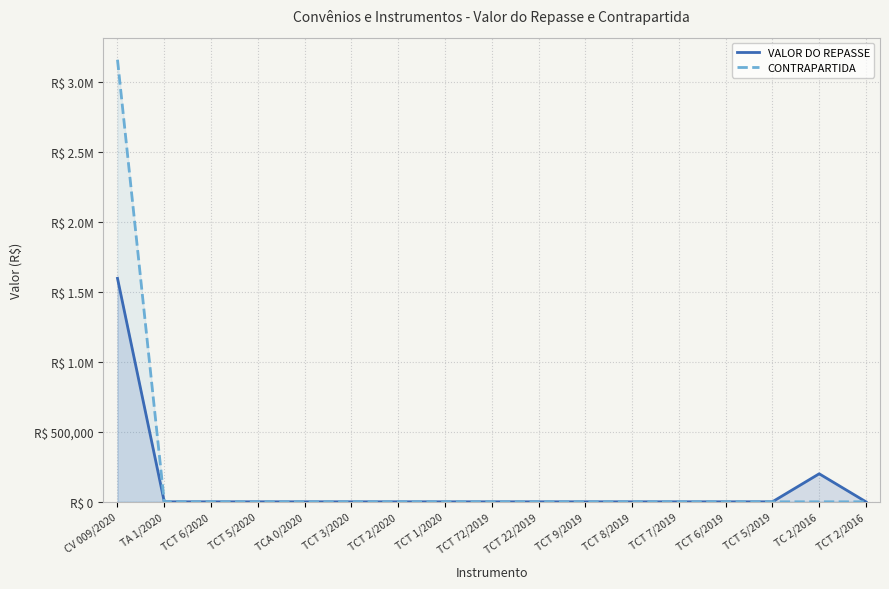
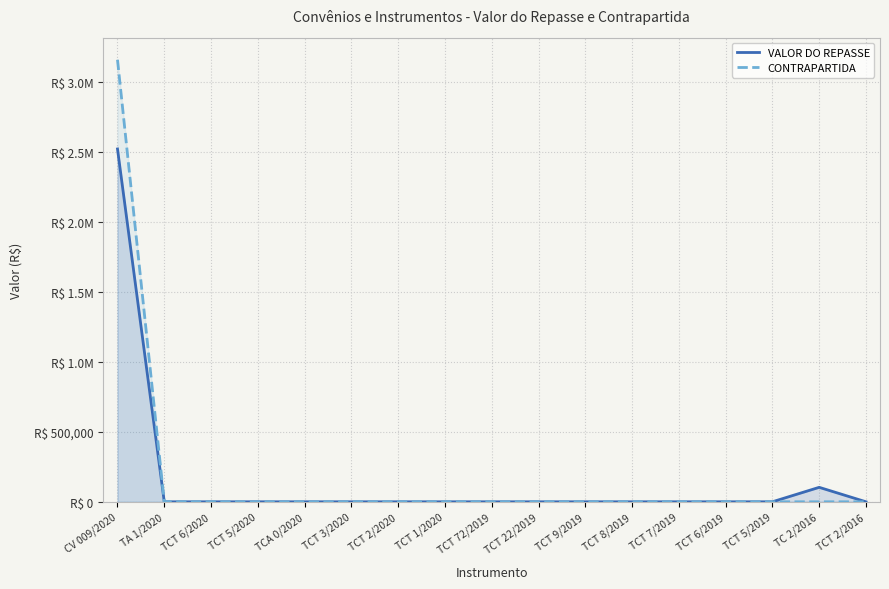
VALOR DO REPASSE, CV 009/2020: R$ 1,600,000 -> R$ 2,520,000
VALOR DO REPASSE, TC 2/2016: R$ 200,000 -> R$ 100,000
